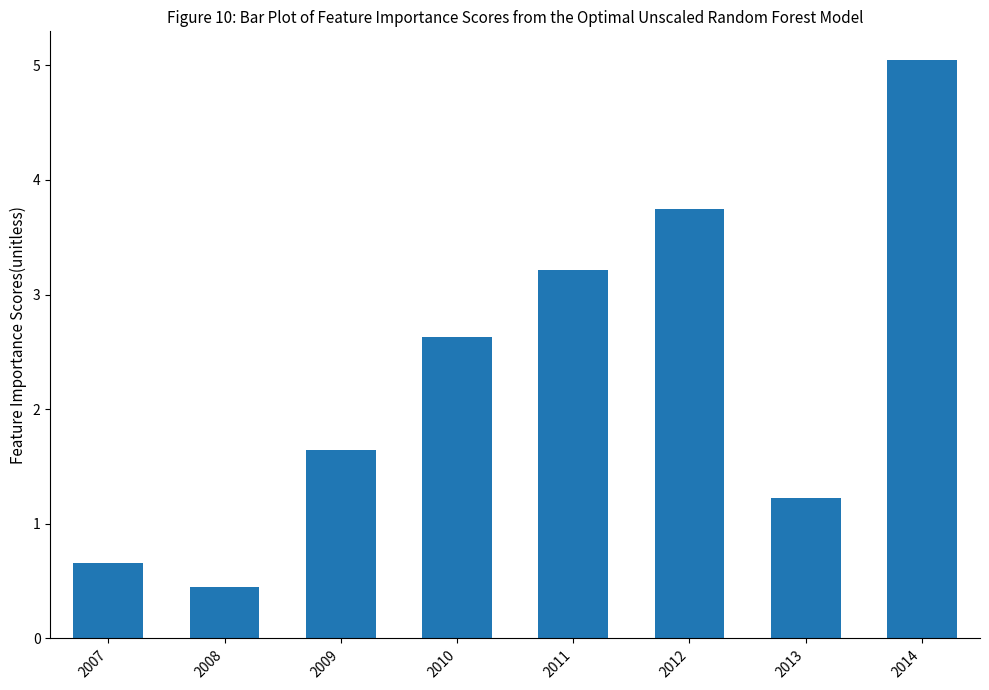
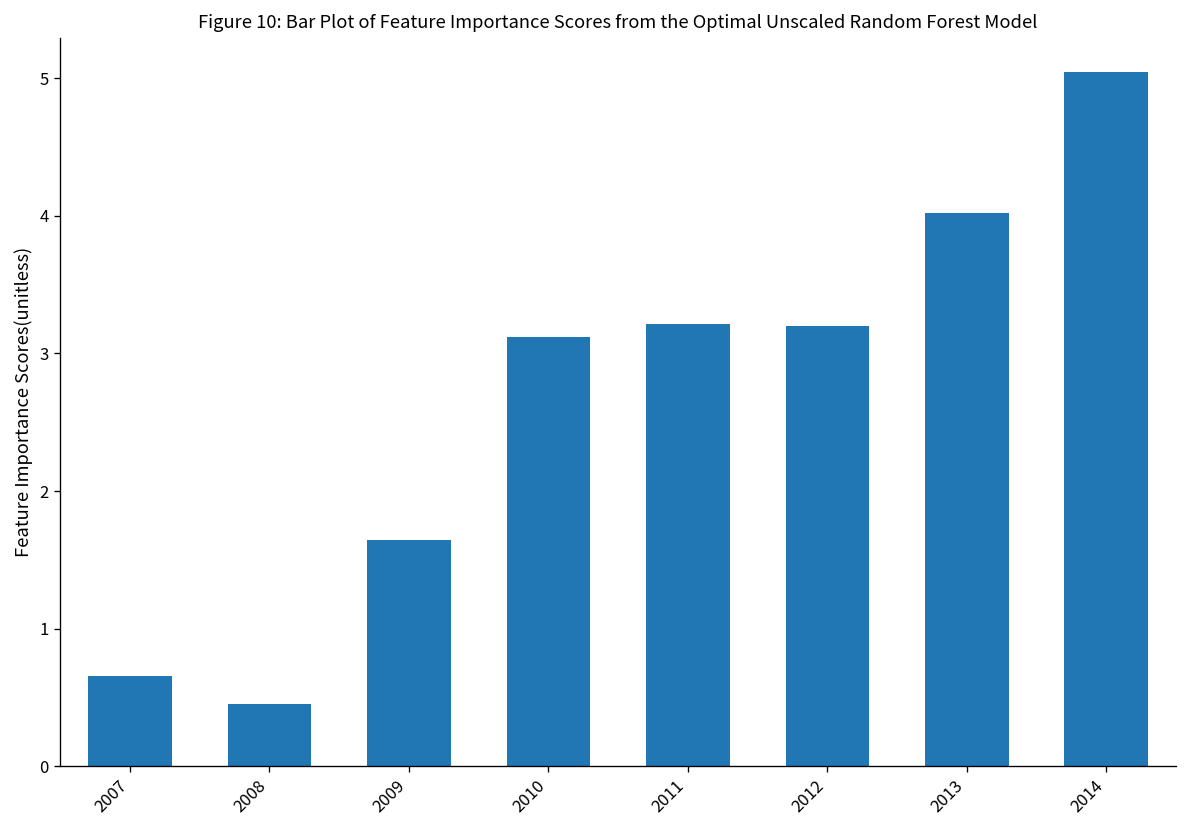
2010: 2.63 -> 3.12
2012: 3.75 -> 3.20
2013: 1.22 -> 4.02
